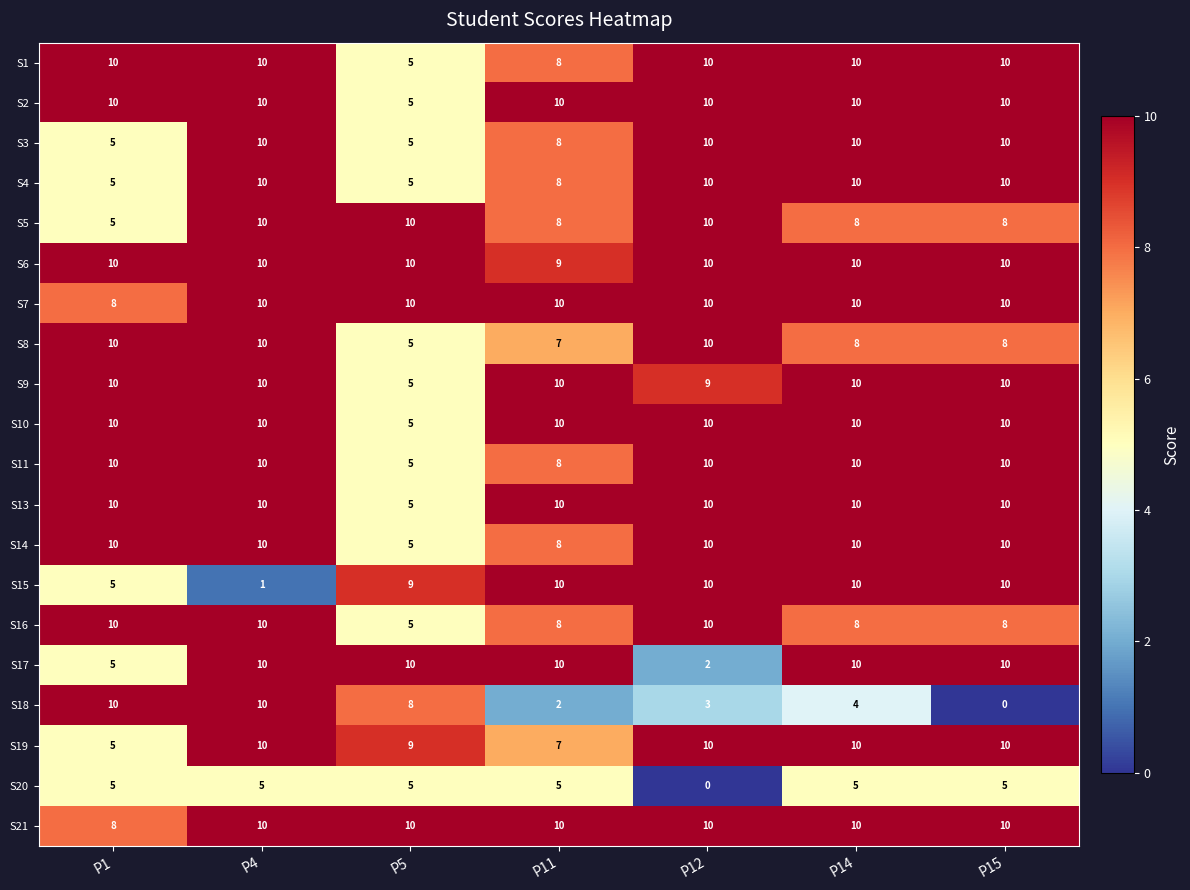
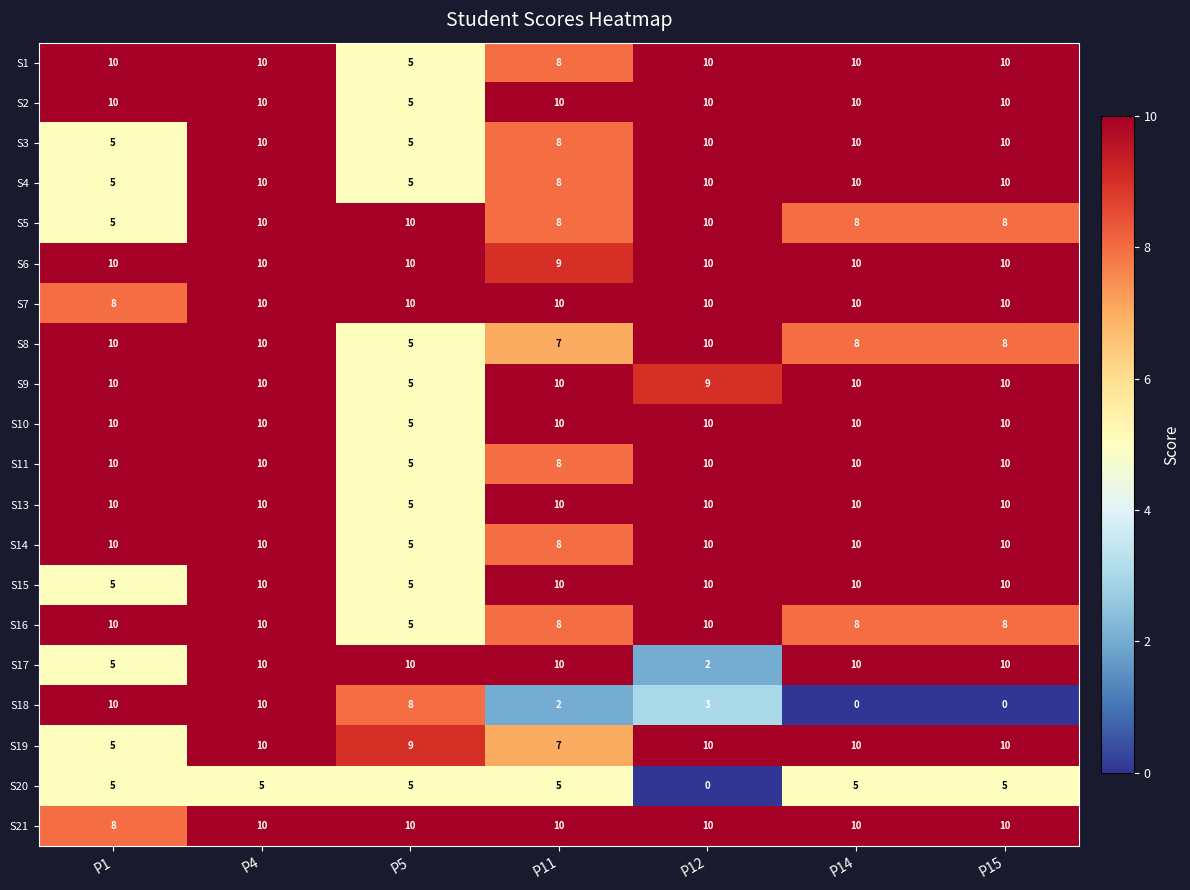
S15, P4: 1 -> 10
S15, P5: 9 -> 5
S18, P14: 4 -> 0
